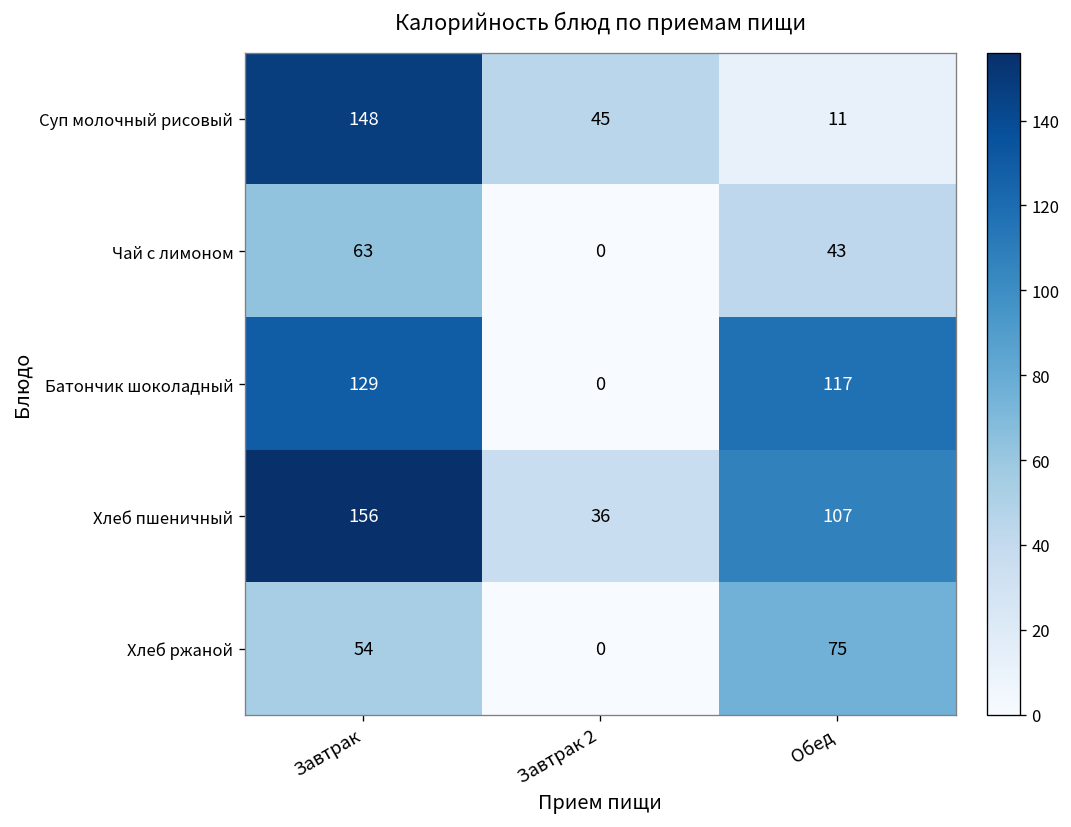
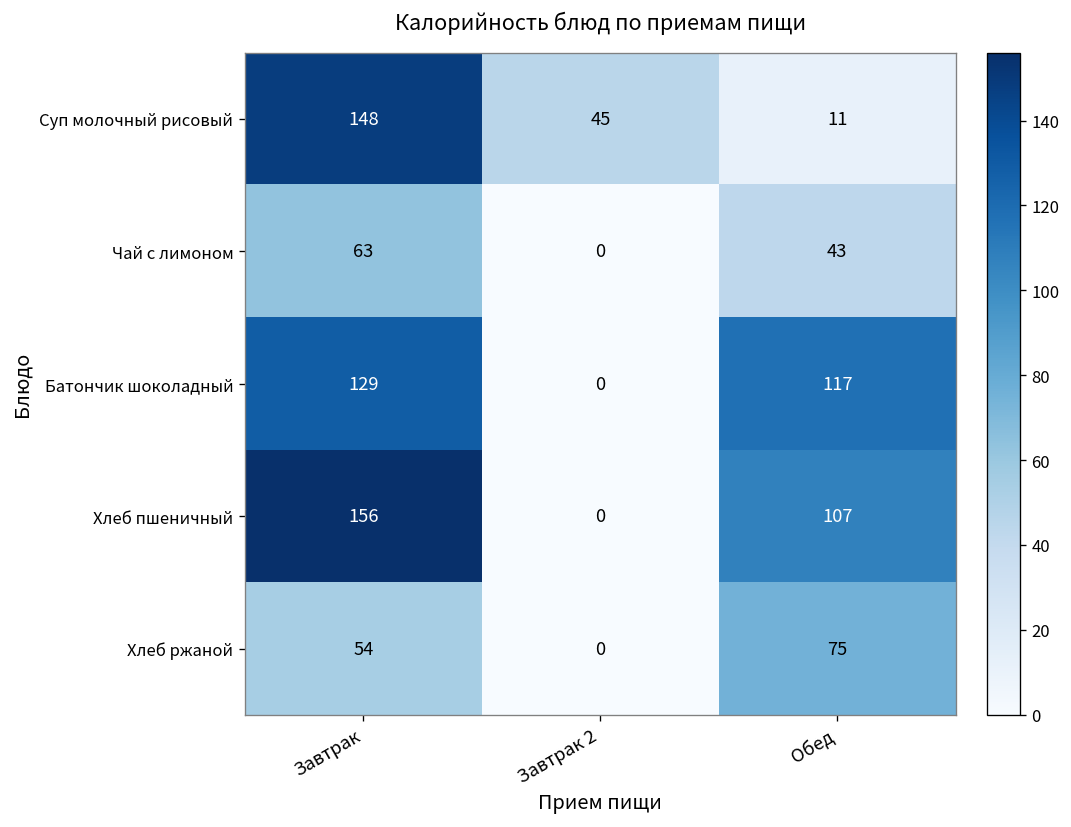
Хлеб пшеничный, Завтрак 2: 36 -> 0
